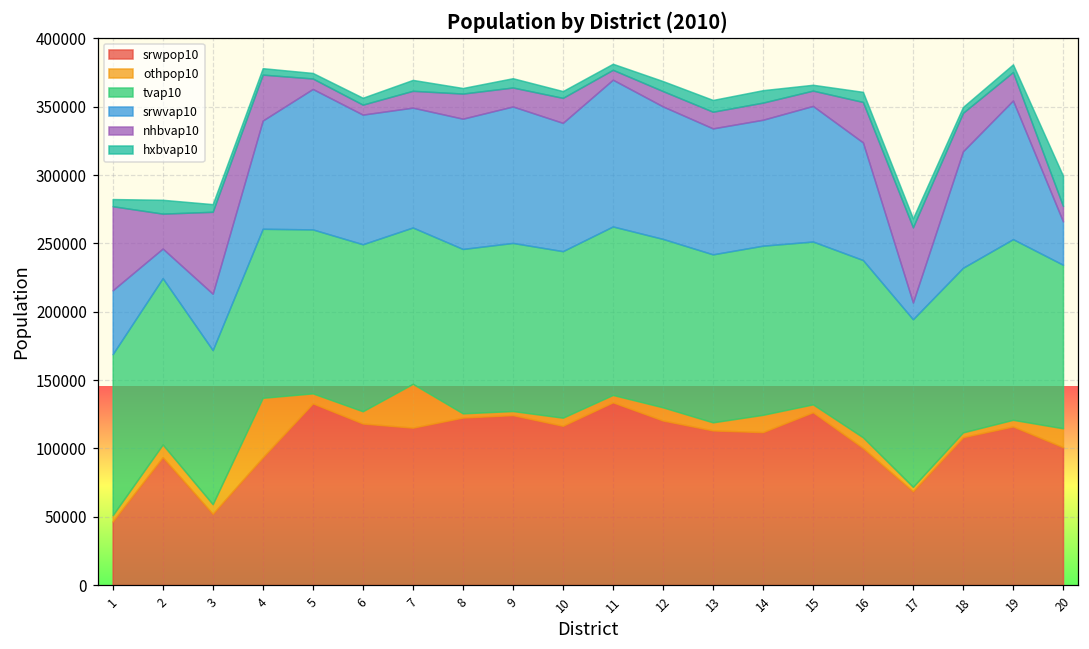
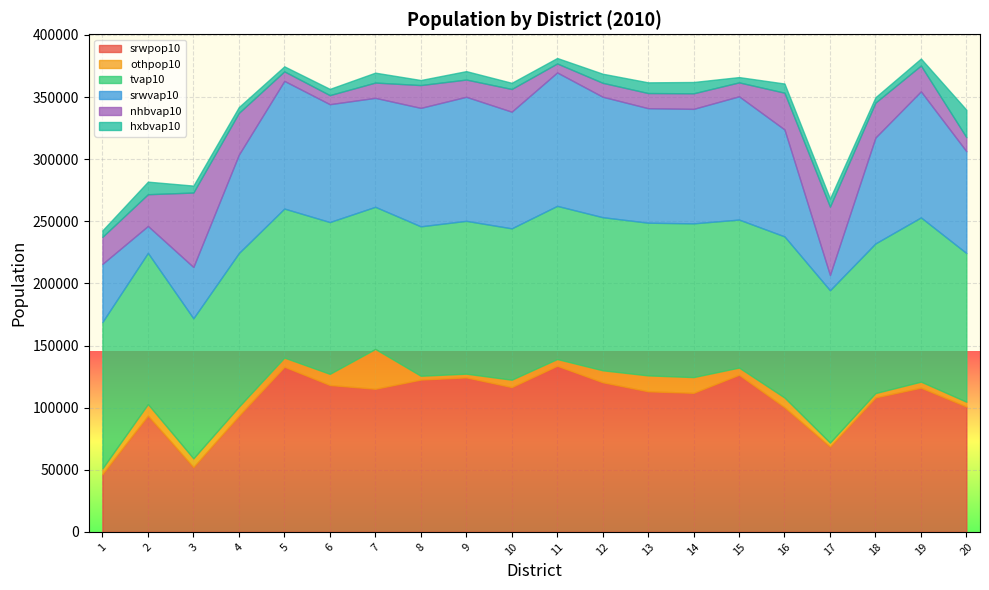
nhbvap10, 1: 62000 -> 22000
othpop10, 4: 44000 -> 7000
othpop10, 13: 6000 -> 13000
othpop10, 20: 14000 -> 4000
srwvap10, 20: 32000 -> 82000
